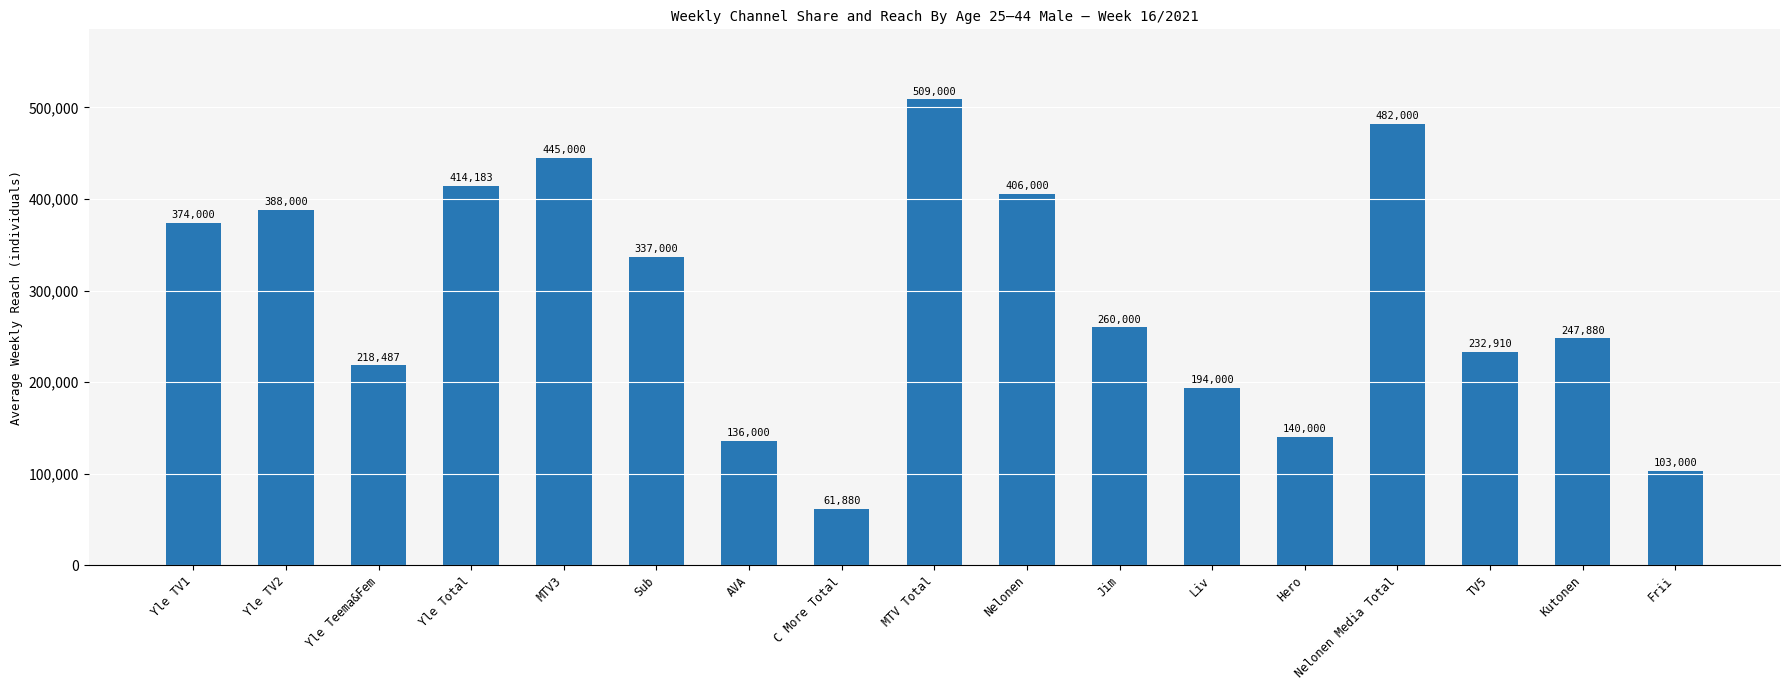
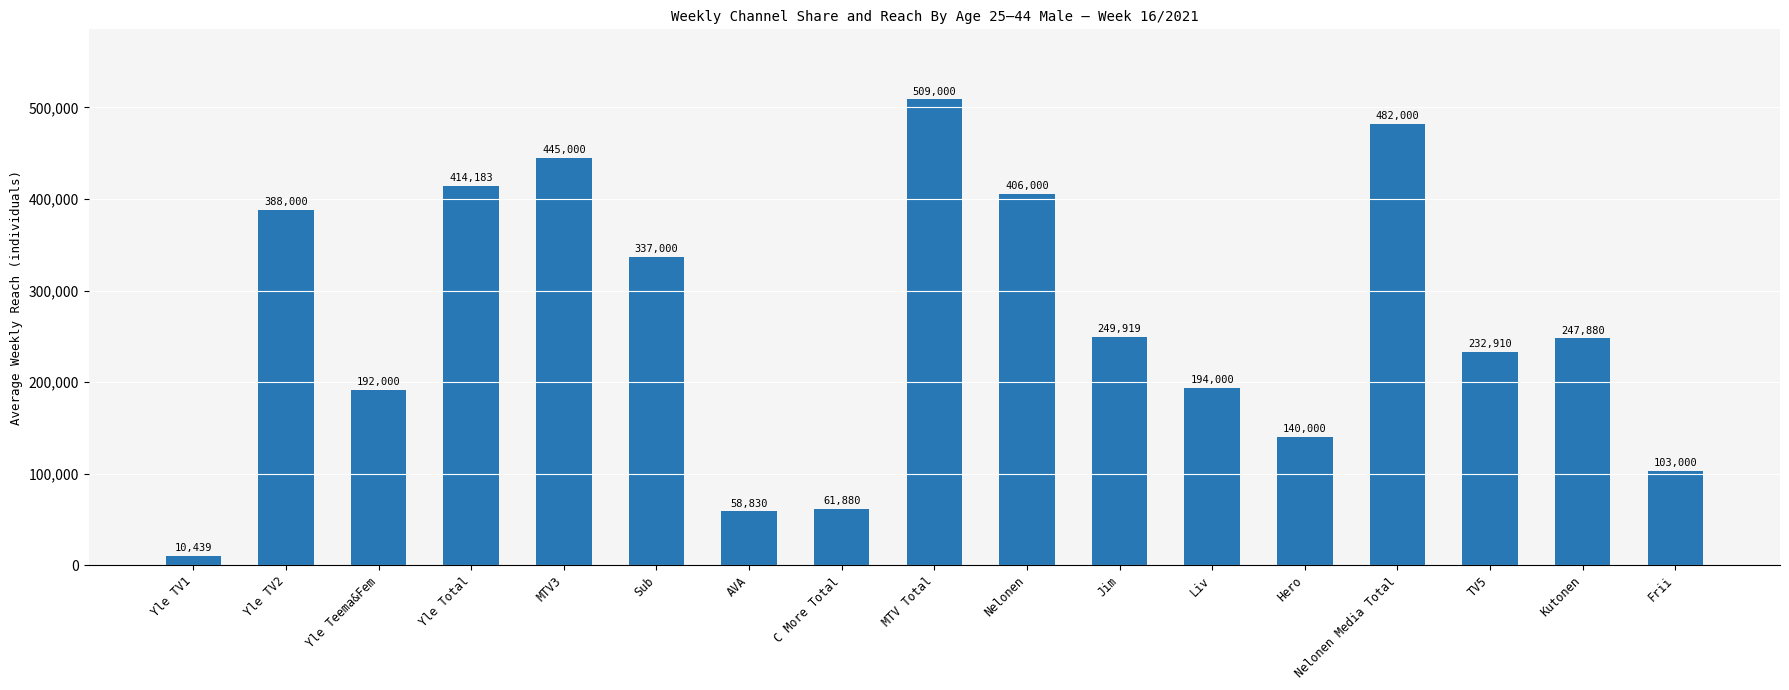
Yle TV1: 374,000 -> 10,439
Yle Teema&Fem: 218,487 -> 192,000
AVA: 136,000 -> 58,830
Jim: 260,000 -> 249,919
